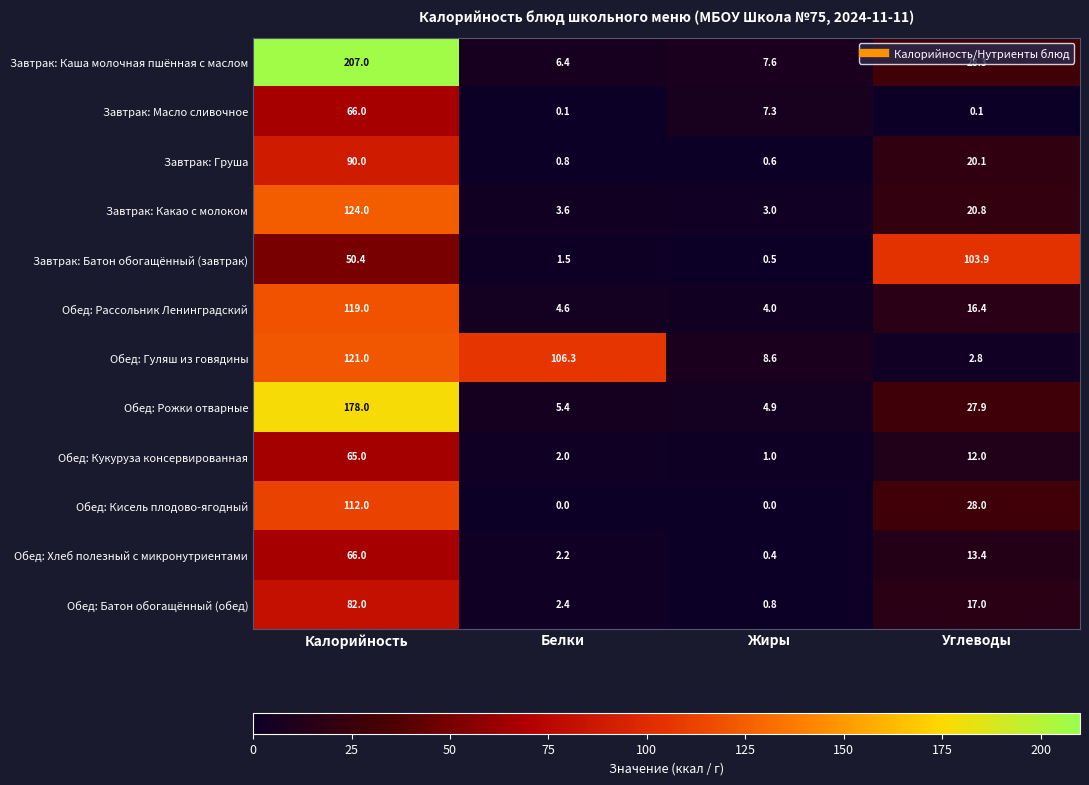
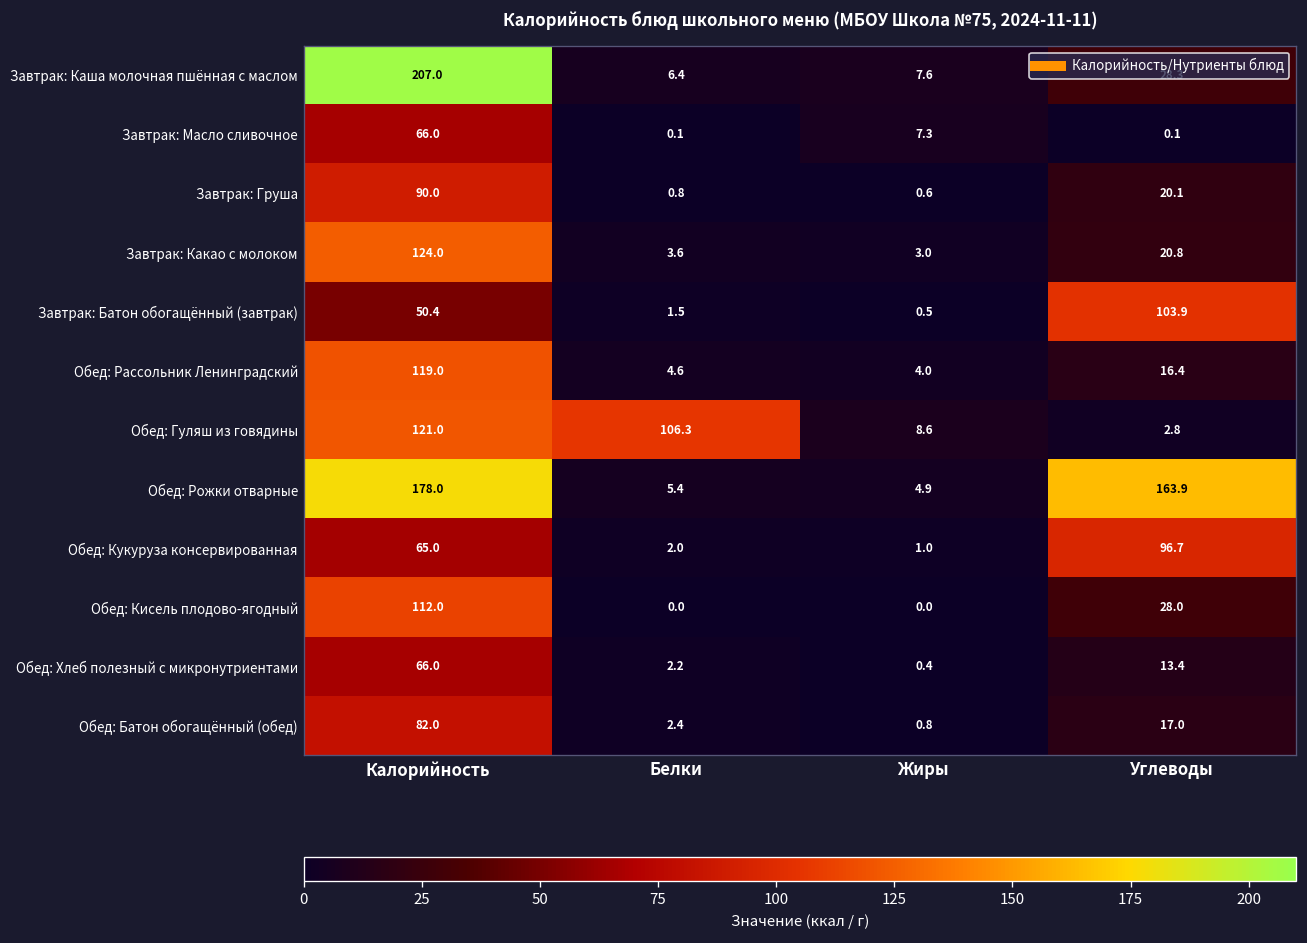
Обед: Рожки отварные, Углеводы: 27.9 -> 163.9
Обед: Кукуруза консервированная, Углеводы: 12.0 -> 96.7
